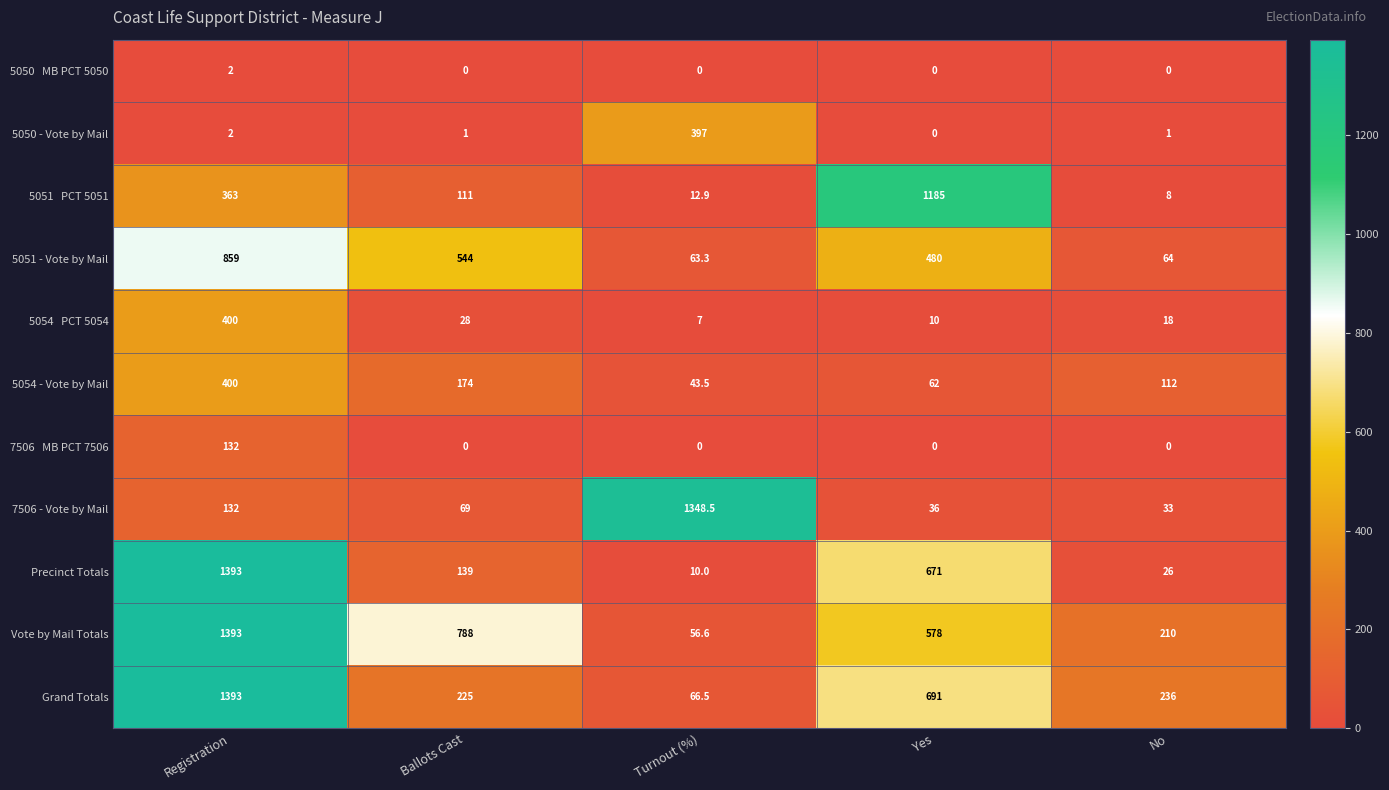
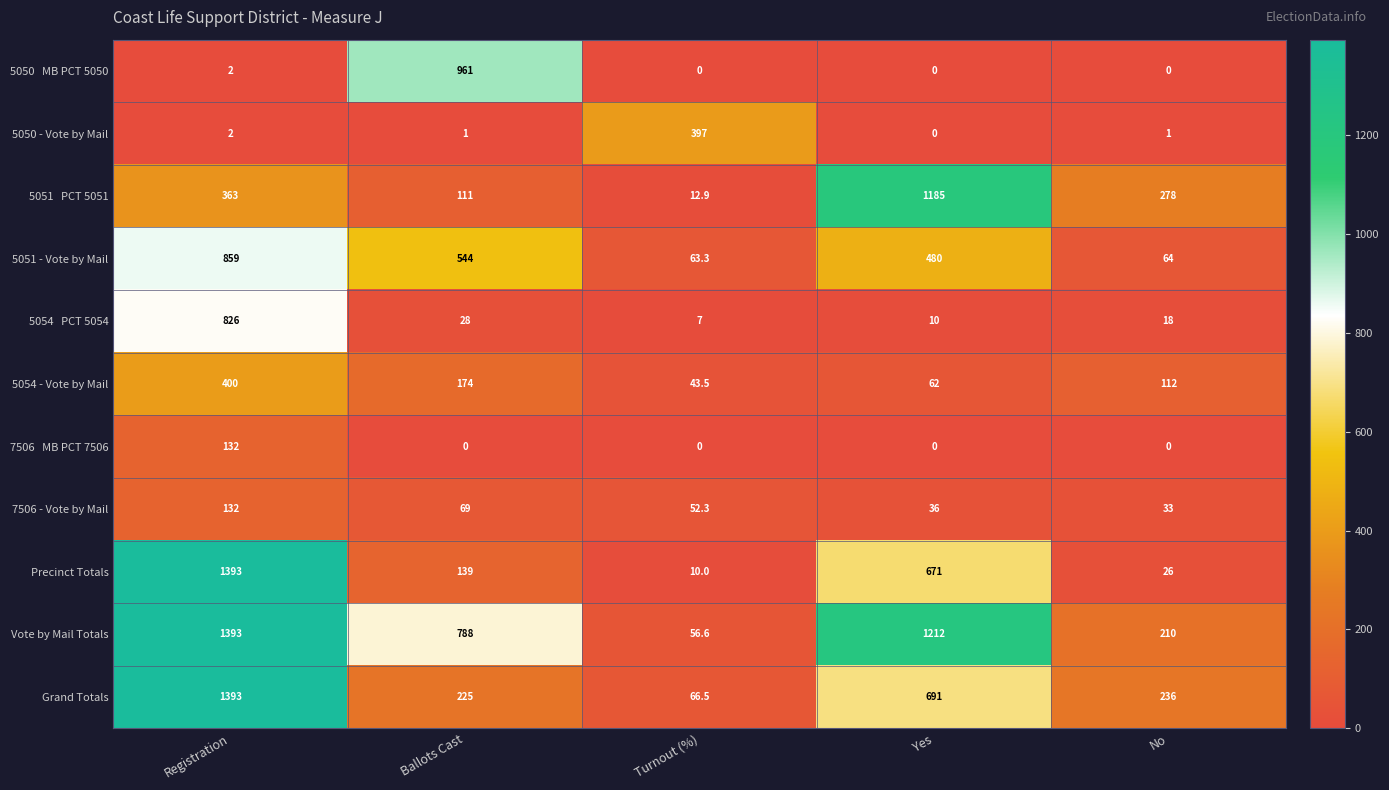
5050 MB PCT 5050, Ballots Cast: 0 -> 961
5051 PCT 5051, No: 8 -> 278
5054 PCT 5054, Registration: 400 -> 826
7506 - Vote by Mail, Turnout (%): 1348.5 -> 52.3
Vote by Mail Totals, Yes: 578 -> 1212
